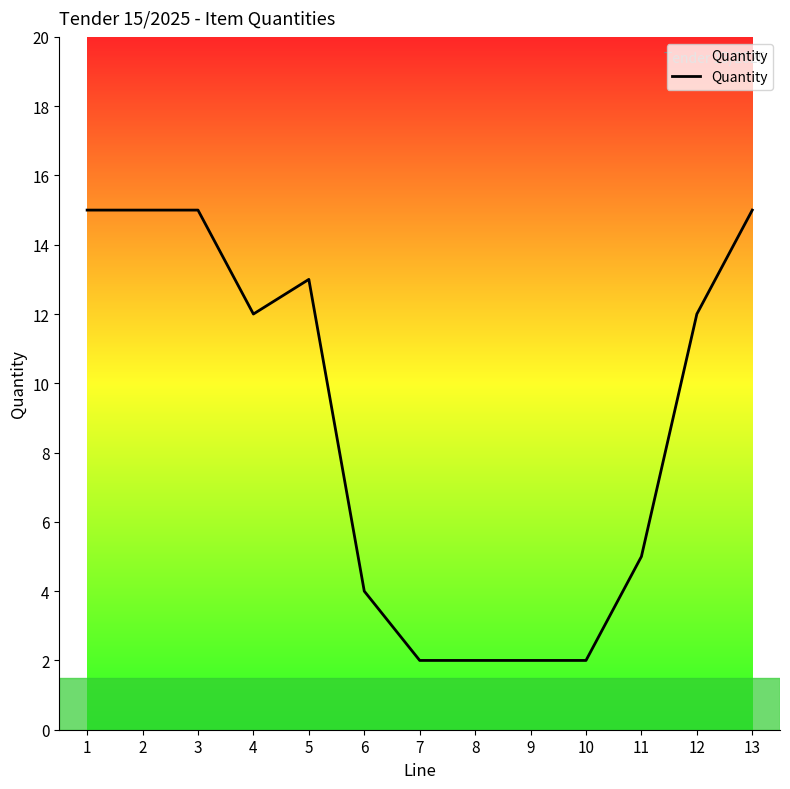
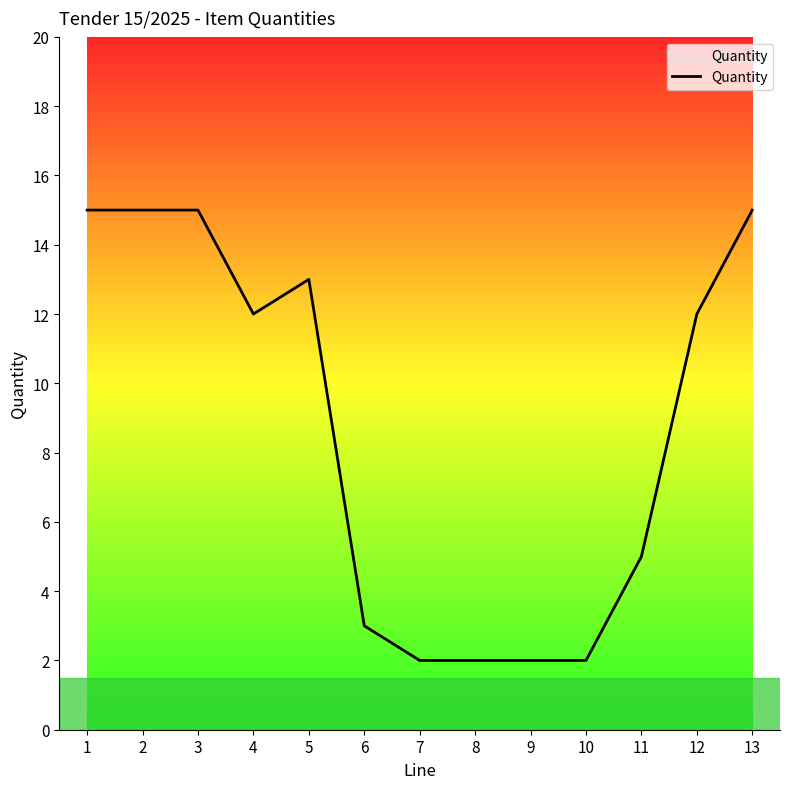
6: 4 -> 3
